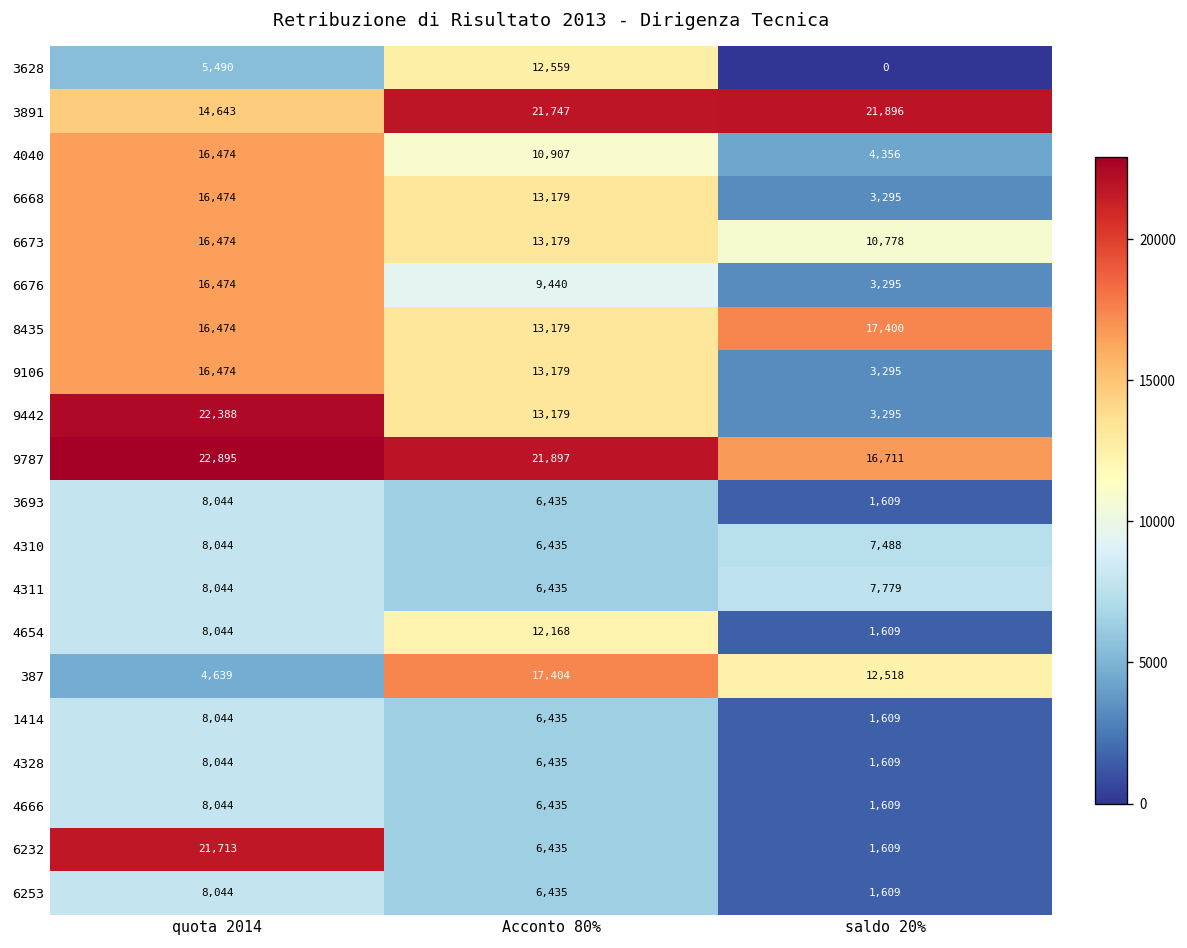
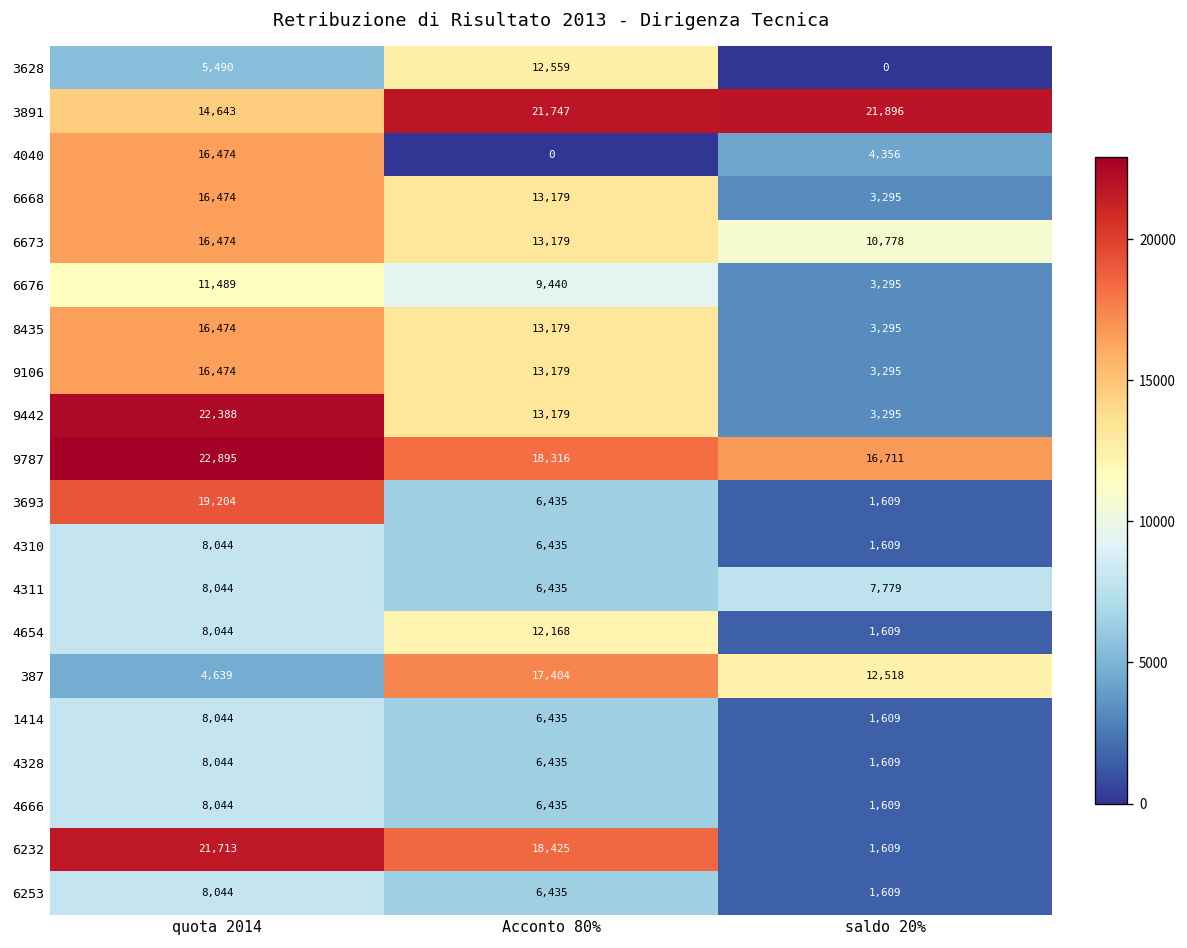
4040, Acconto 80%: 10,907 -> 0
6676, quota 2014: 16,474 -> 11,489
8435, saldo 20%: 17,400 -> 3,295
9787, Acconto 80%: 21,897 -> 18,316
3693, quota 2014: 8,044 -> 19,204
4310, saldo 20%: 7,488 -> 1,609
6232, Acconto 80%: 6,435 -> 18,425
